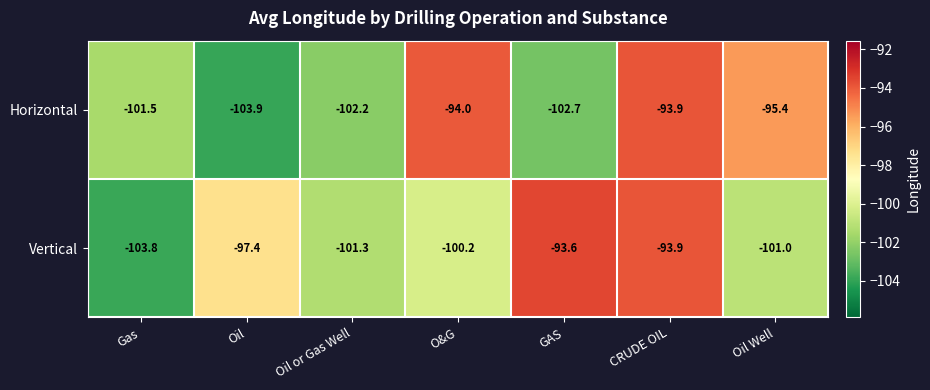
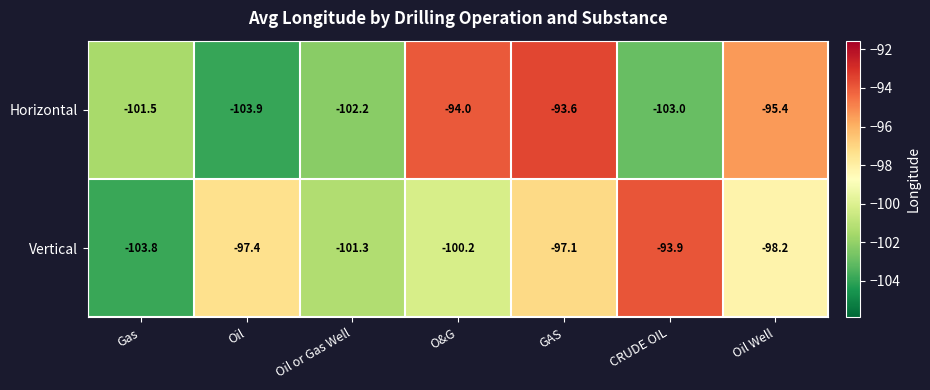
Horizontal, GAS: -102.7 -> -93.6
Horizontal, CRUDE OIL: -93.9 -> -103.0
Vertical, GAS: -93.6 -> -97.1
Vertical, Oil Well: -101.0 -> -98.2
